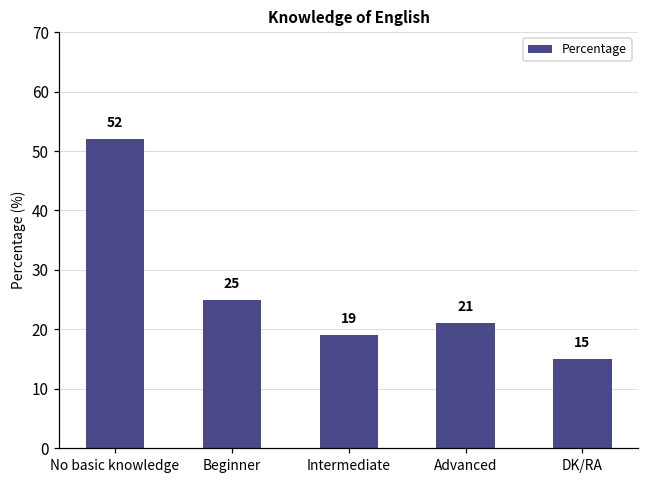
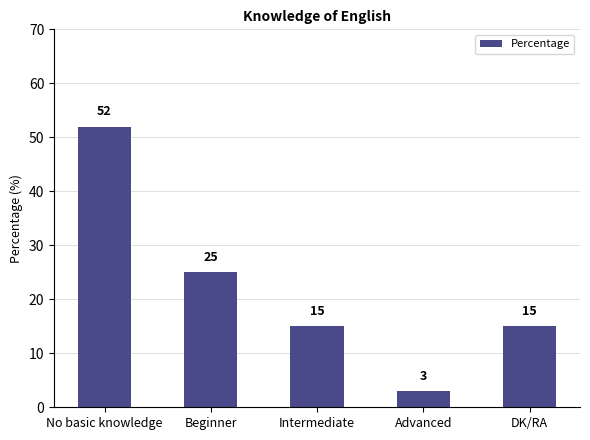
Intermediate: 19 -> 15
Advanced: 21 -> 3
